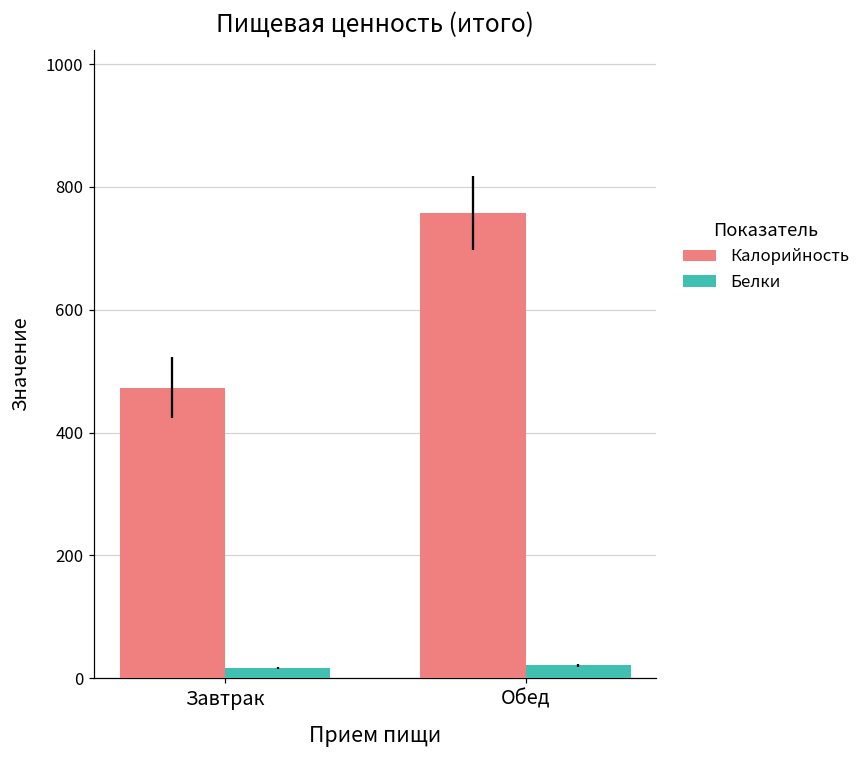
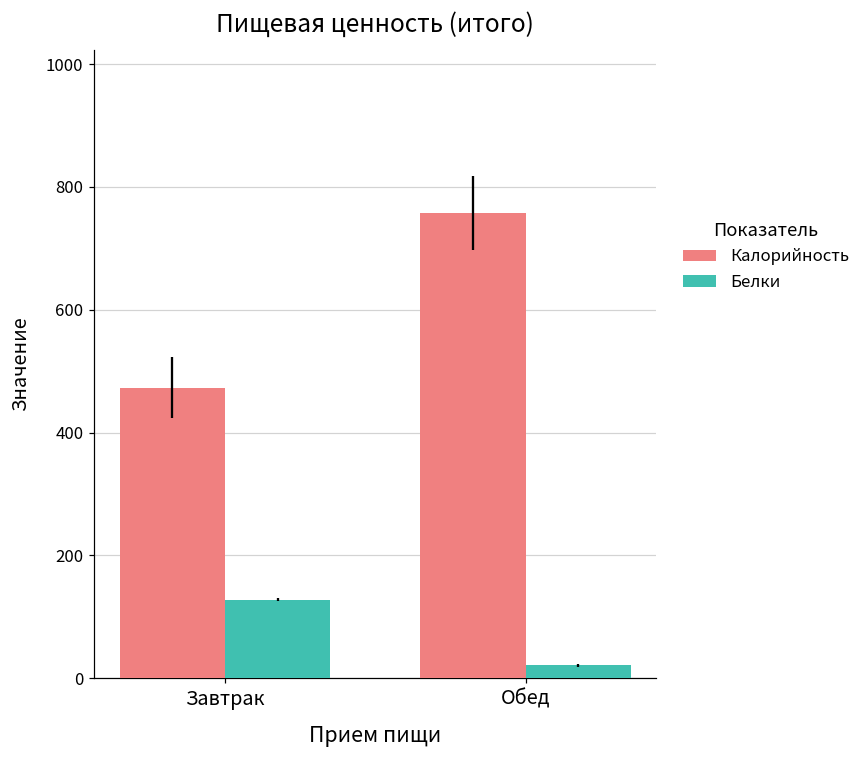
Белки, Завтрак: 20 -> 130
